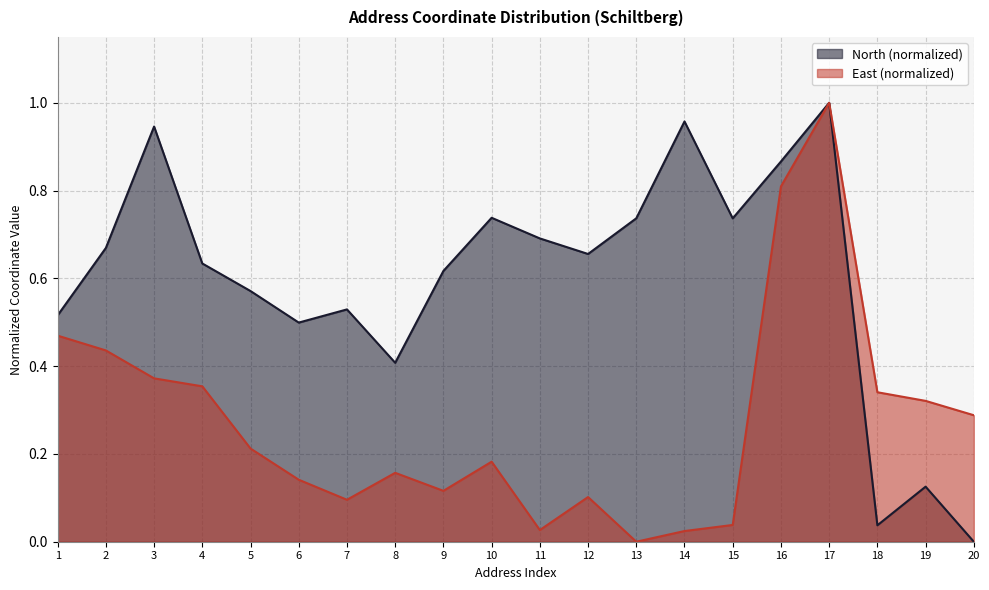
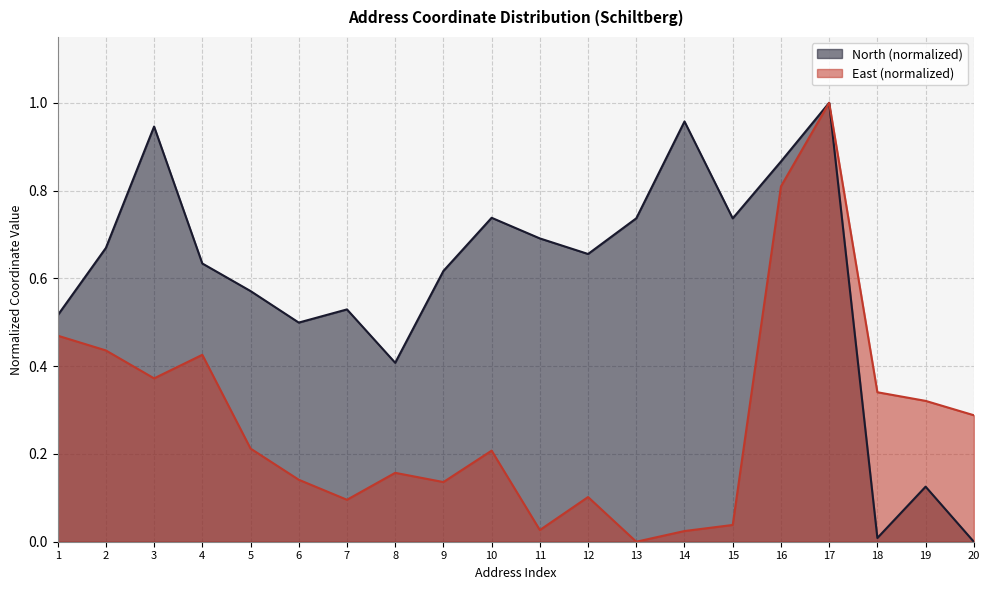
East (normalized), 4: 0.35 -> 0.43
East (normalized), 9: 0.12 -> 0.14
East (normalized), 10: 0.18 -> 0.21
North (normalized), 18: 0.04 -> 0.01
